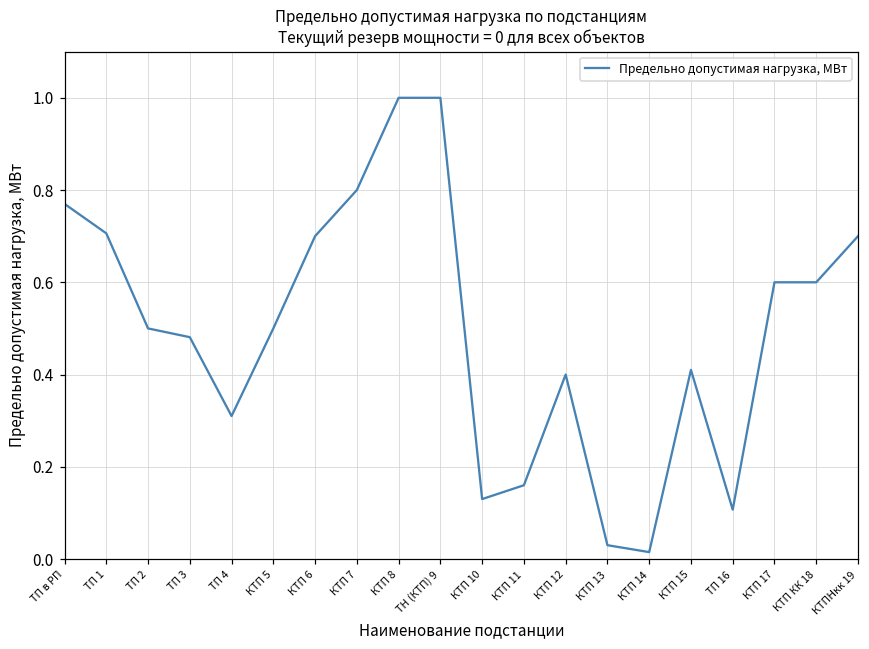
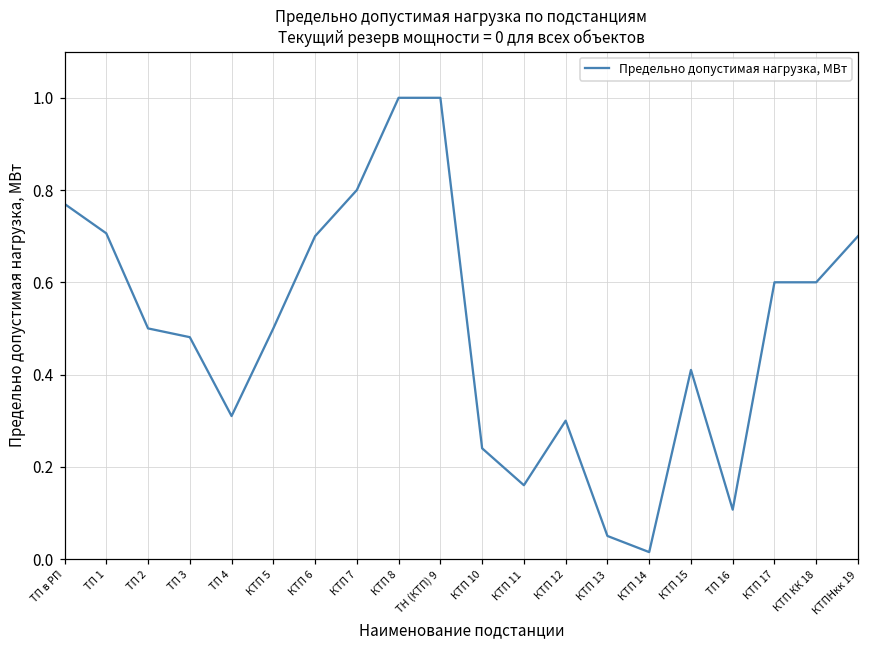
КТП 10: 0.13 -> 0.24
КТП 12: 0.4 -> 0.3
КТП 13: 0.03 -> 0.05
